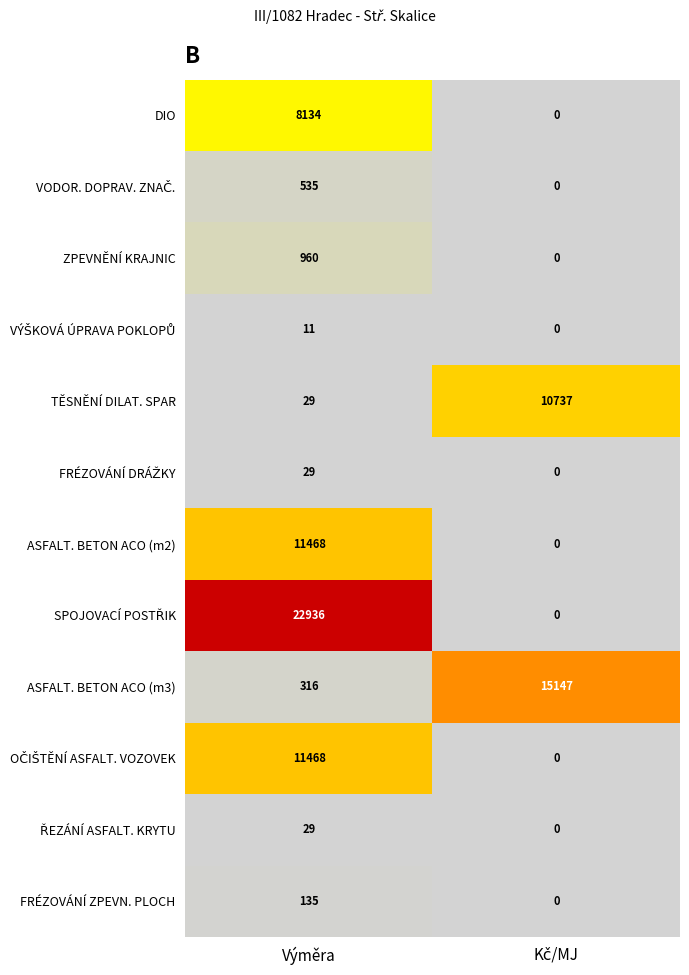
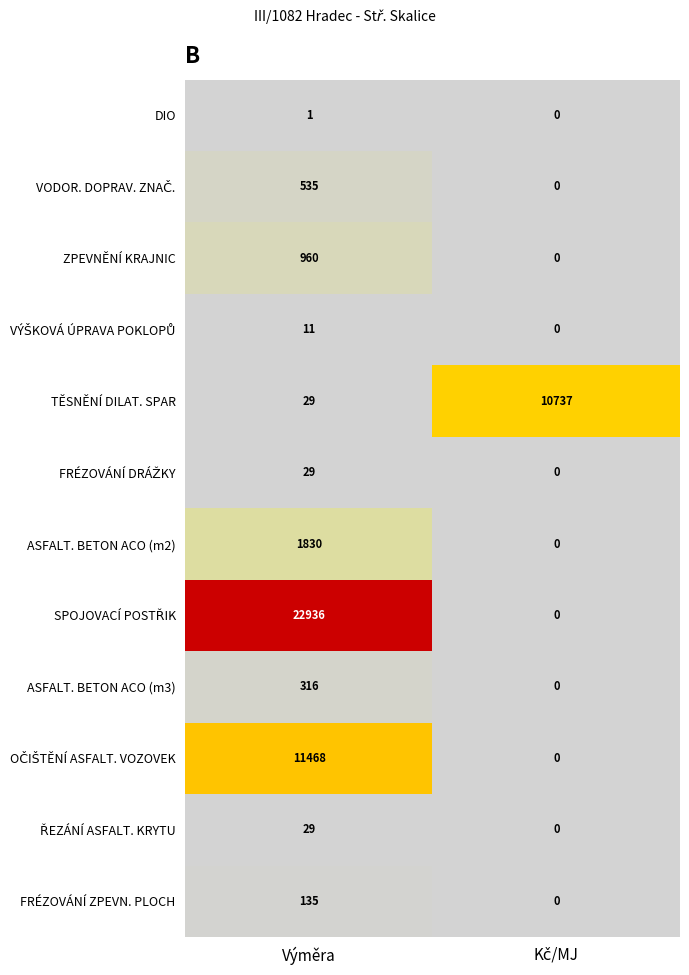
DIO, Výměra: 8134 -> 1
ASFALT. BETON ACO (m2), Výměra: 11468 -> 1830
ASFALT. BETON ACO (m3), Kč/MJ: 15147 -> 0
